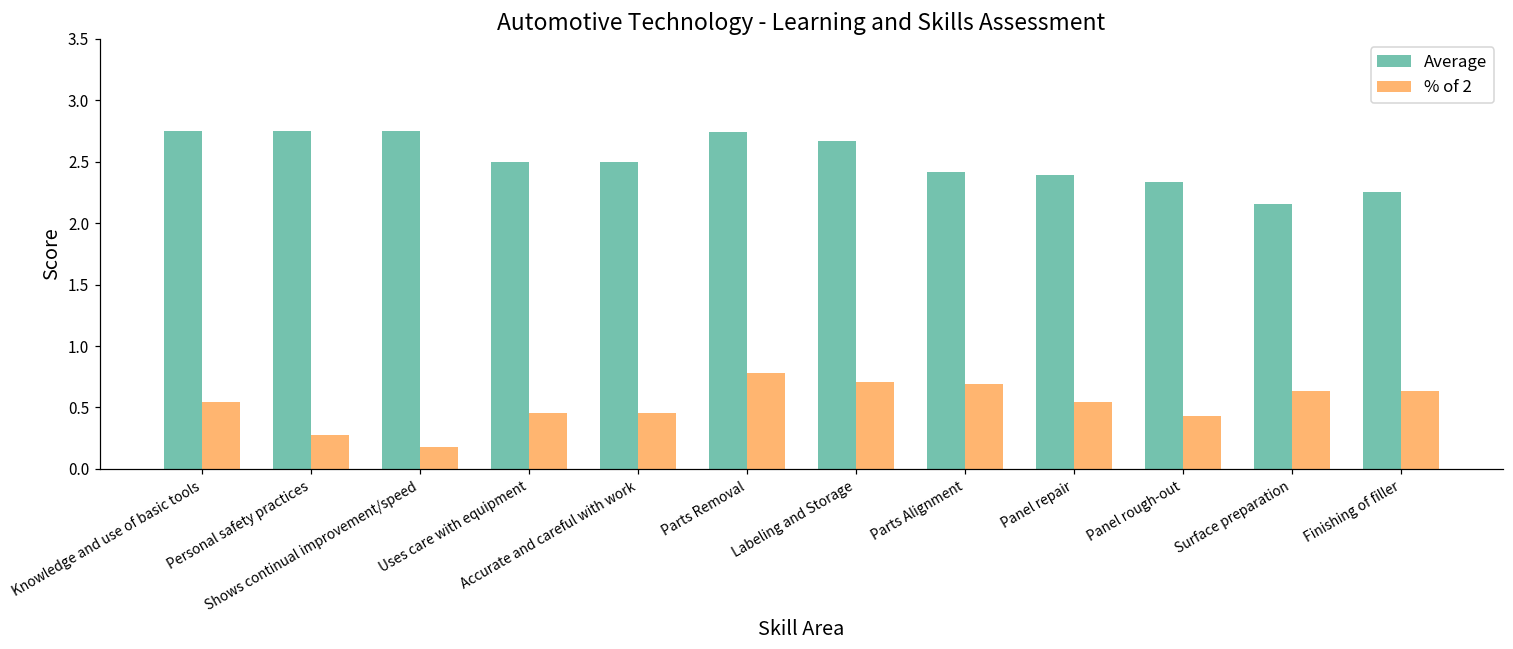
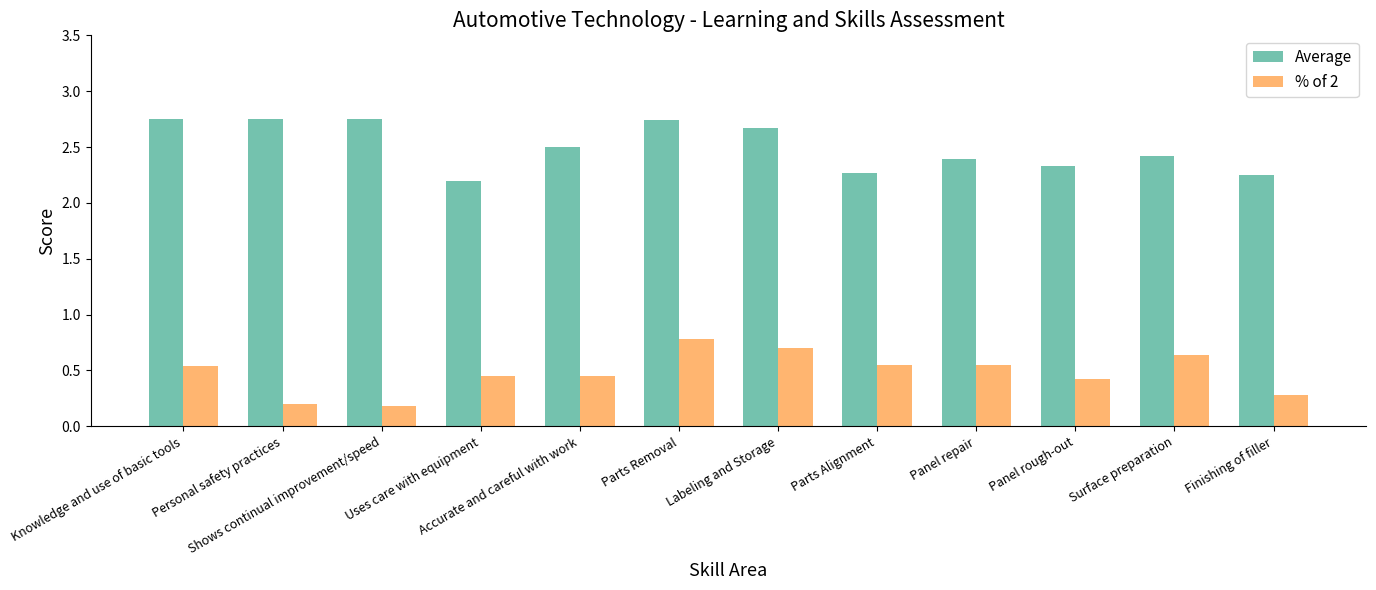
% of 2, Personal safety practices: 0.27 -> 0.20
Average, Uses care with equipment: 2.5 -> 2.2
Average, Parts Alignment: 2.42 -> 2.27
% of 2, Parts Alignment: 0.69 -> 0.55
Average, Surface preparation: 2.15 -> 2.42
% of 2, Finishing of filler: 0.64 -> 0.28
